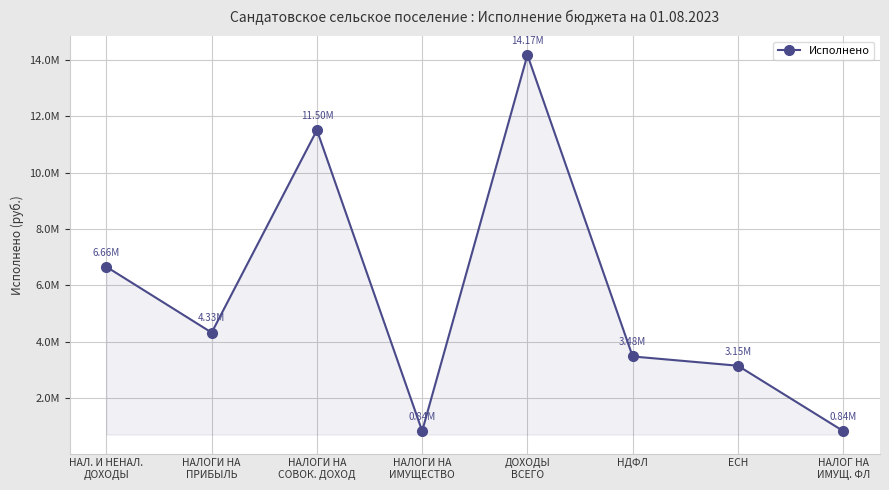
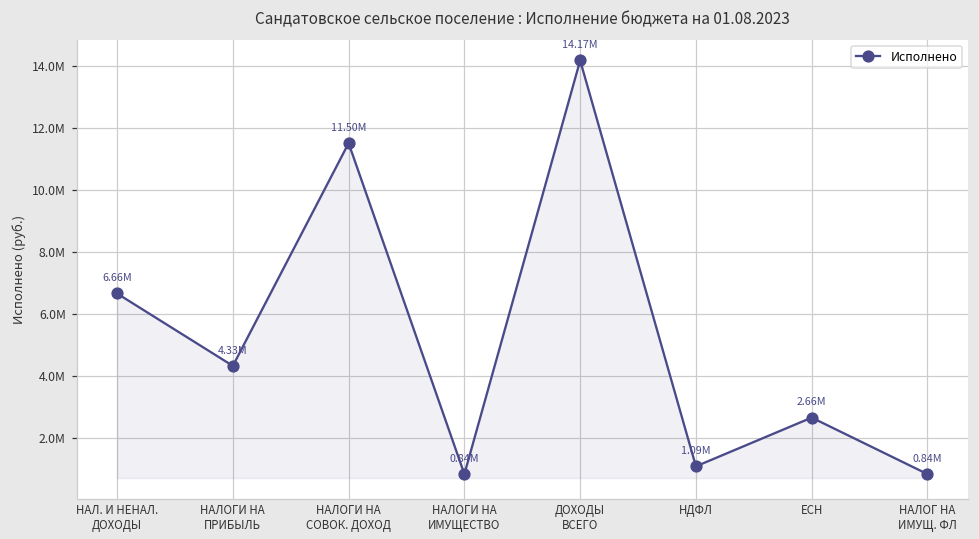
НДФЛ: 3.48М -> 1.09М
ЕСН: 3.15М -> 2.66М
